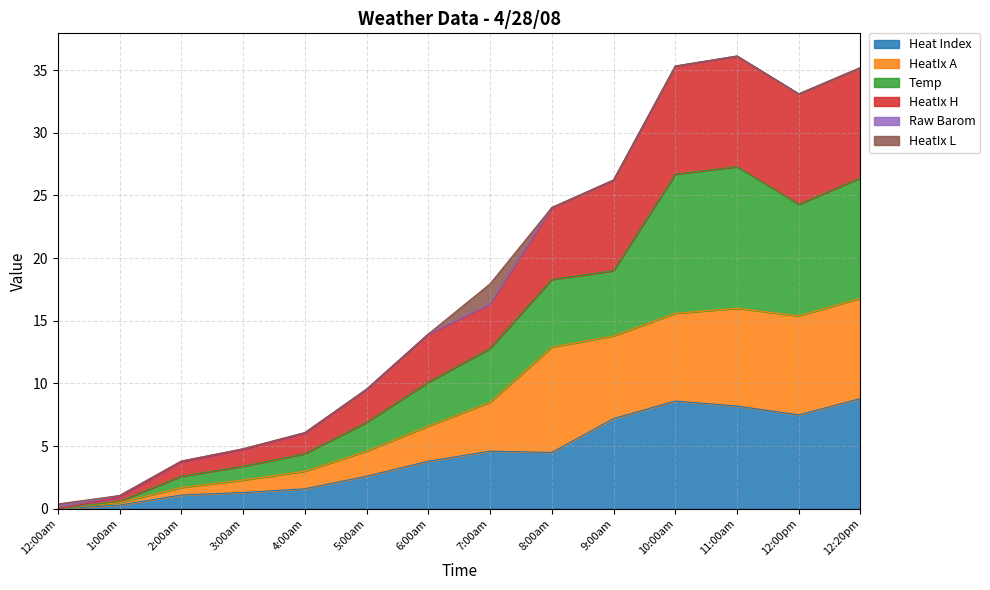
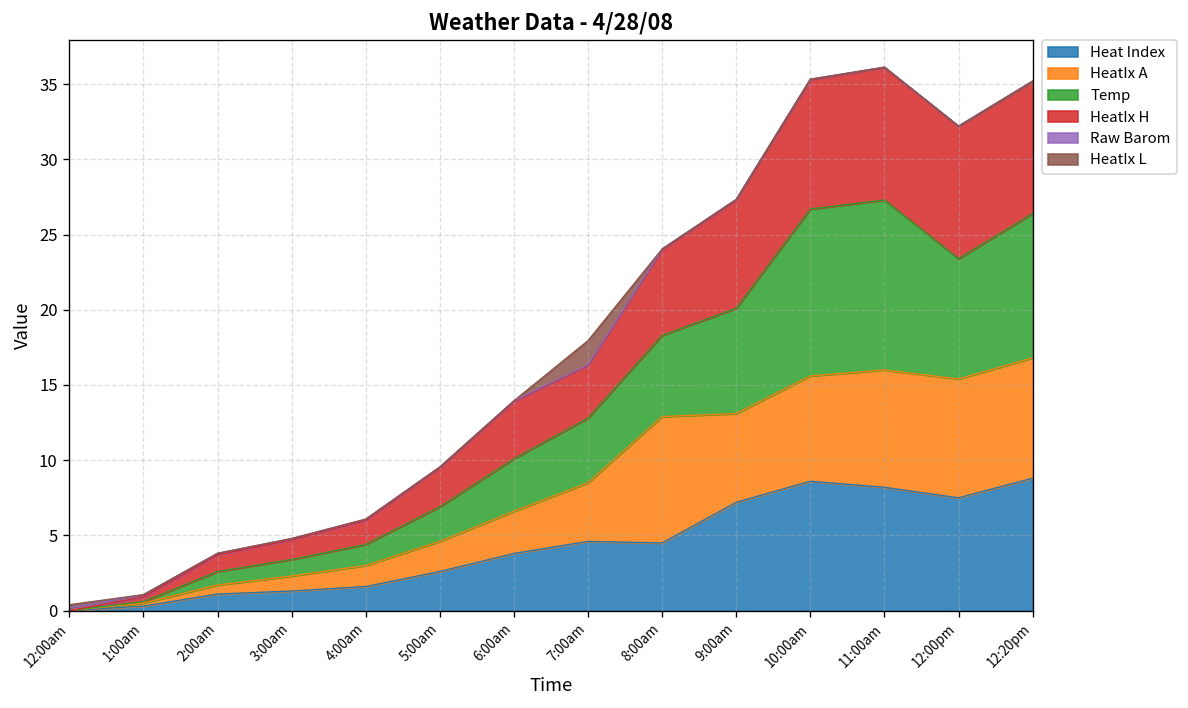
HeatIx A, 9:00am: 6.6 -> 5.9
Temp, 9:00am: 5.2 -> 7.0
Temp, 12:00pm: 8.9 -> 8.0
